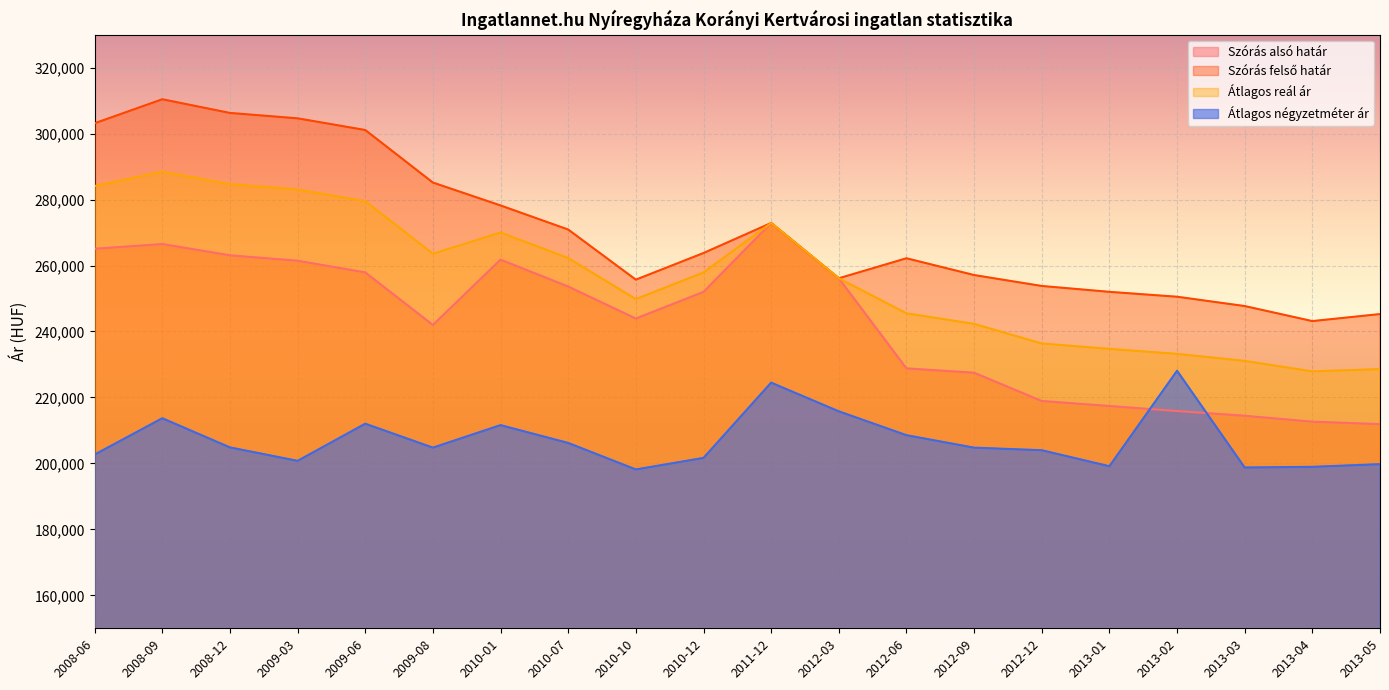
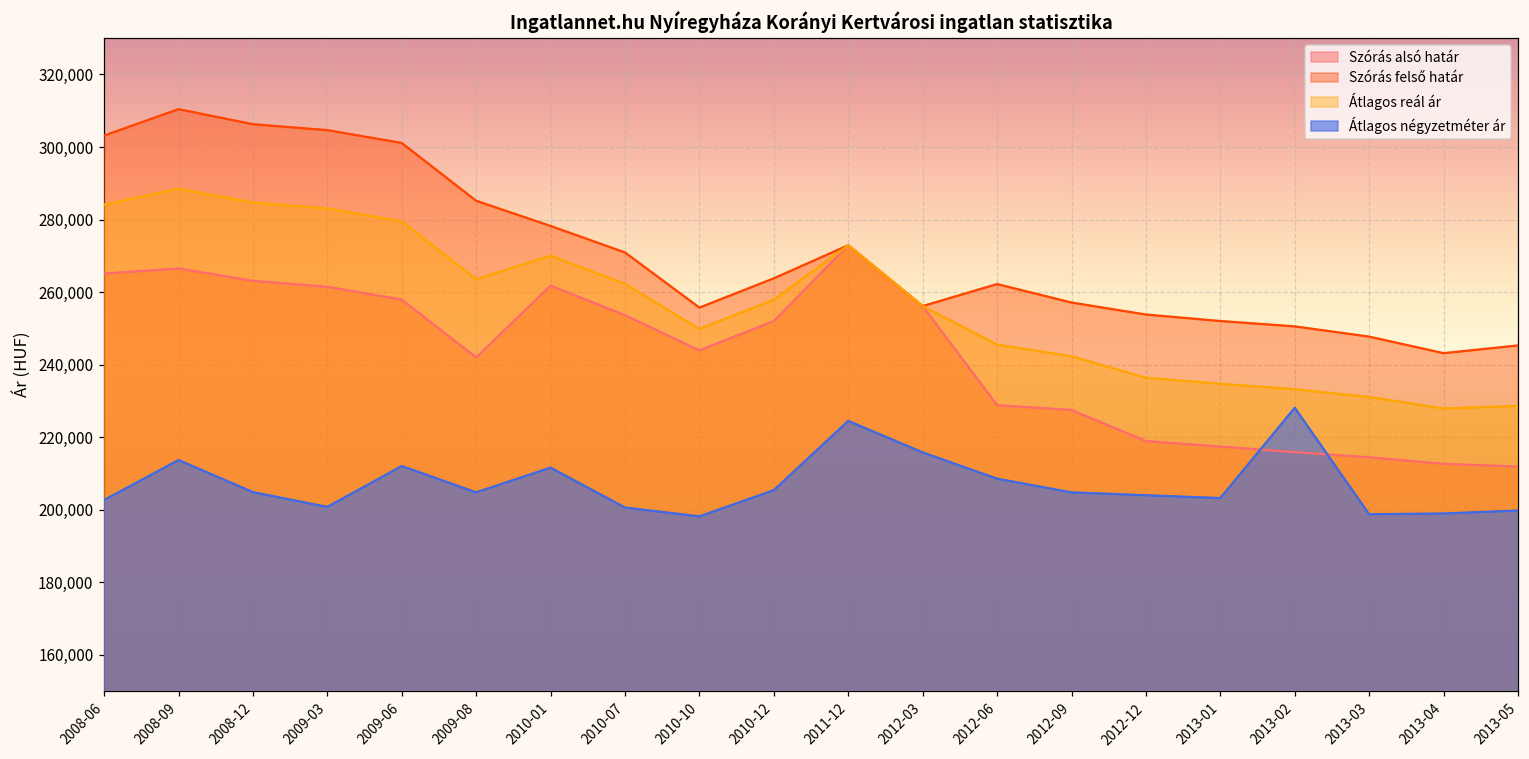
Átlagos négyzetméter ár, 2010-07: 206,000 -> 201,000
Átlagos négyzetméter ár, 2010-12: 202,000 -> 205,000
Átlagos négyzetméter ár, 2013-01: 199,000 -> 203,000
